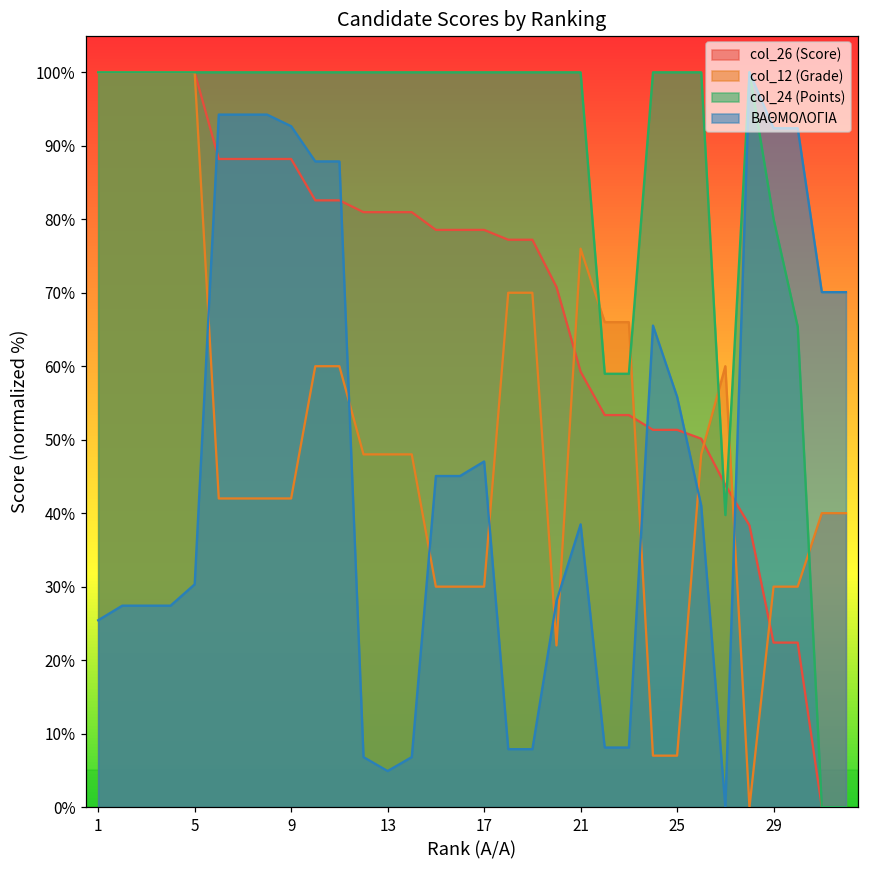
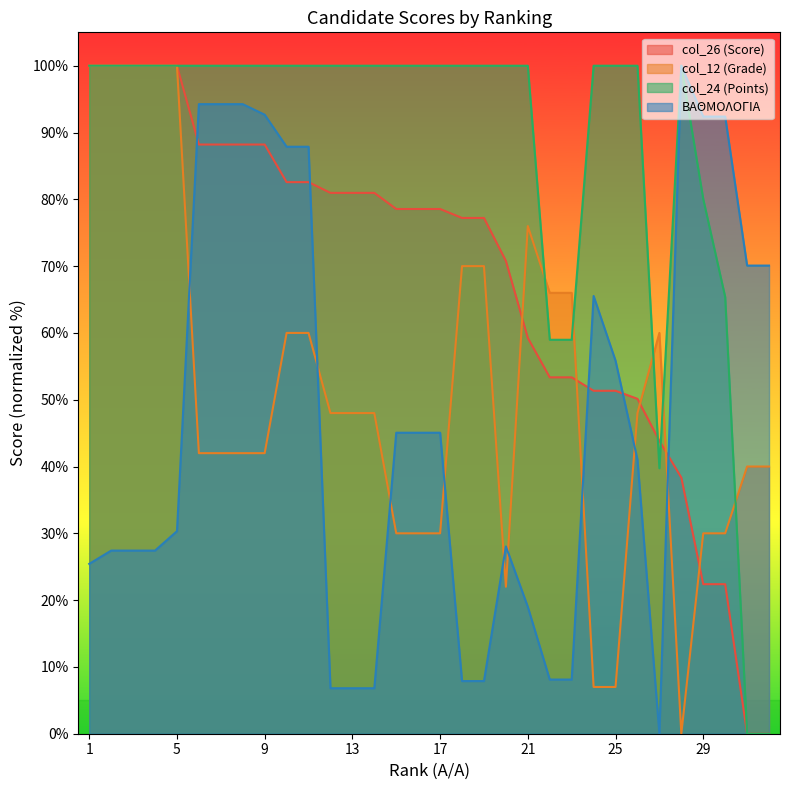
ΒΑΘΜΟΛΟΓΙΑ, 13: 5% -> 7%
ΒΑΘΜΟΛΟΓΙΑ, 17: 47% -> 45%
ΒΑΘΜΟΛΟΓΙΑ, 21: 38% -> 19%
